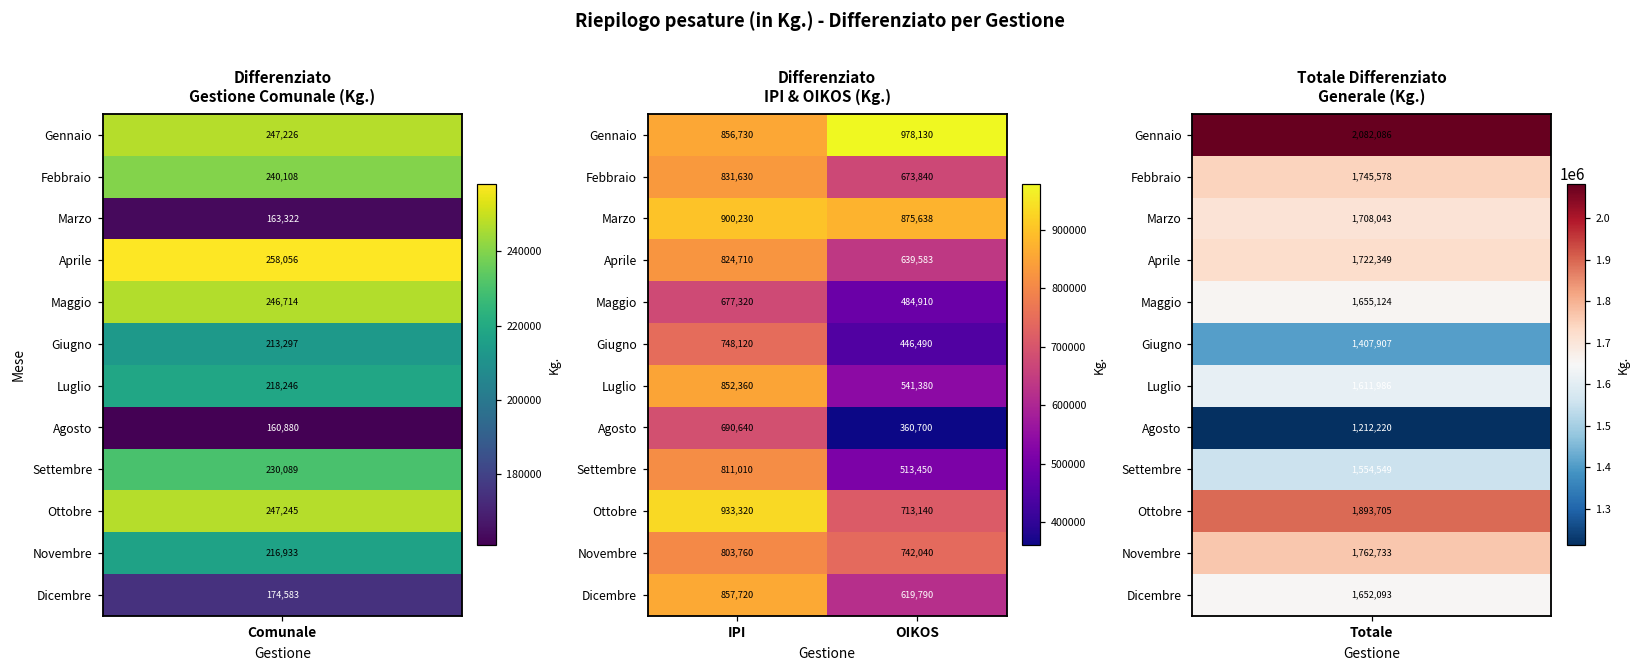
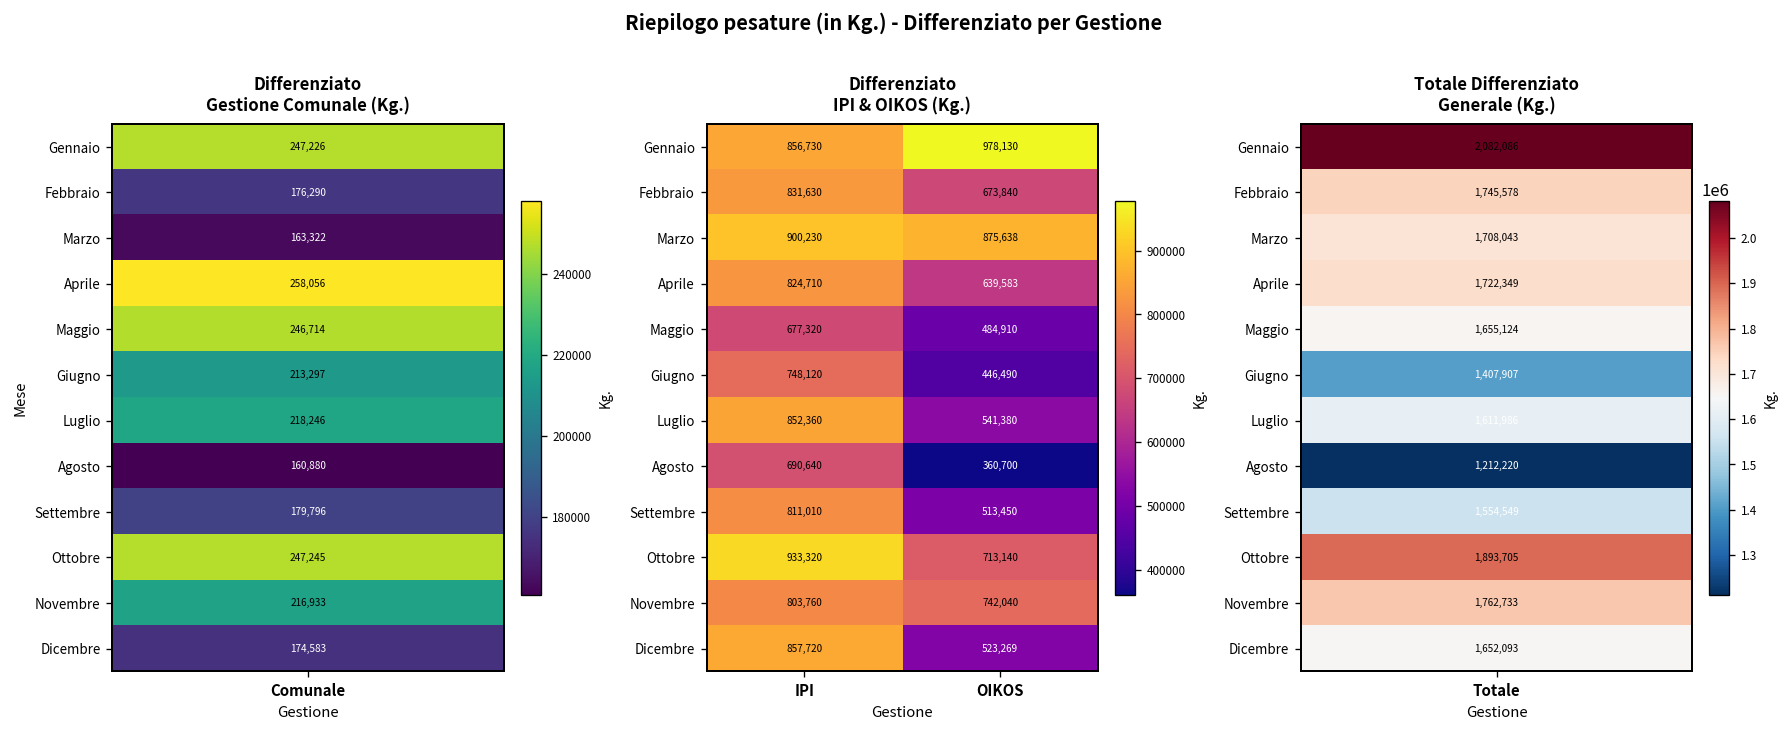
Differenziato Gestione Comunale (Kg.), Febbraio, Comunale: 240,108 -> 176,290
Differenziato Gestione Comunale (Kg.), Settembre, Comunale: 230,089 -> 179,796
Differenziato IPI & OIKOS (Kg.), Dicembre, OIKOS: 619,790 -> 523,269
